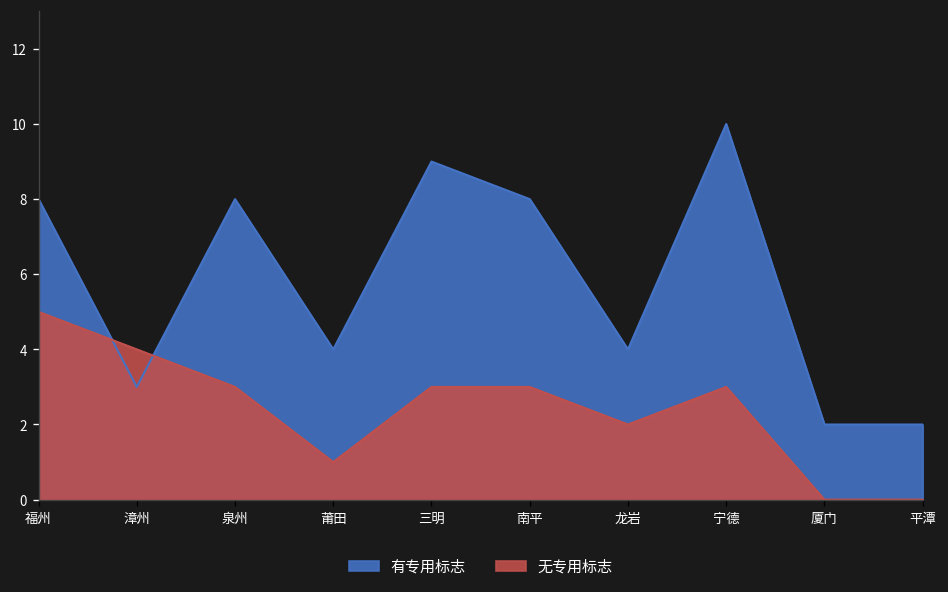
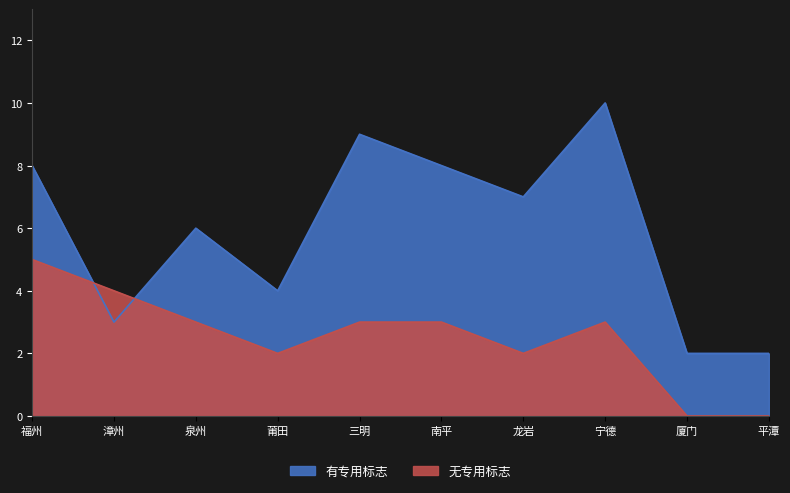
有专用标志, 泉州: 8 -> 6
无专用标志, 莆田: 1 -> 2
有专用标志, 龙岩: 4 -> 7
